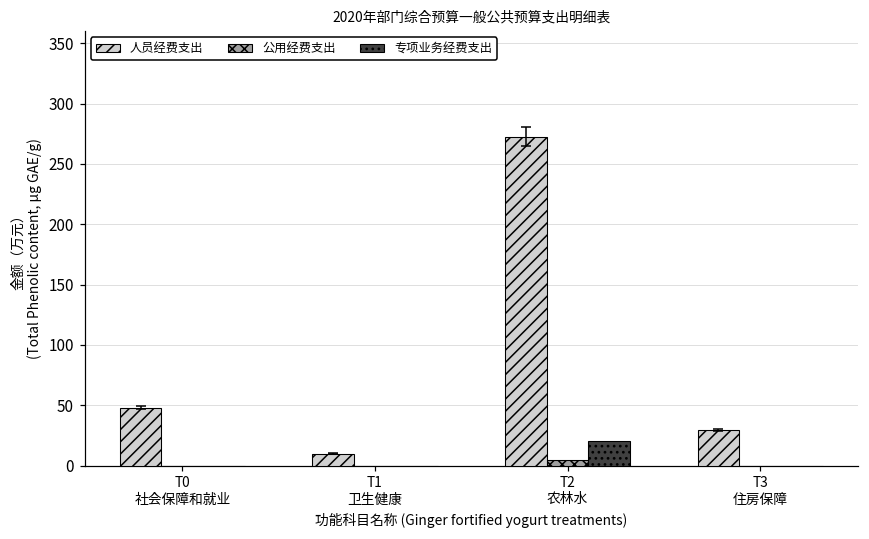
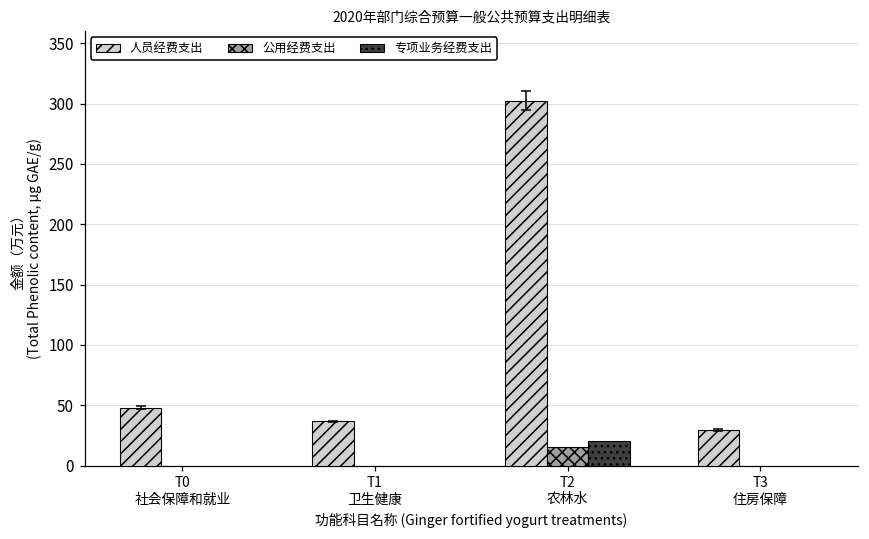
人员经费支出, T1 卫生健康: 10 -> 37
人员经费支出, T2 农林水: 273 -> 302
公用经费支出, T2 农林水: 5 -> 16
